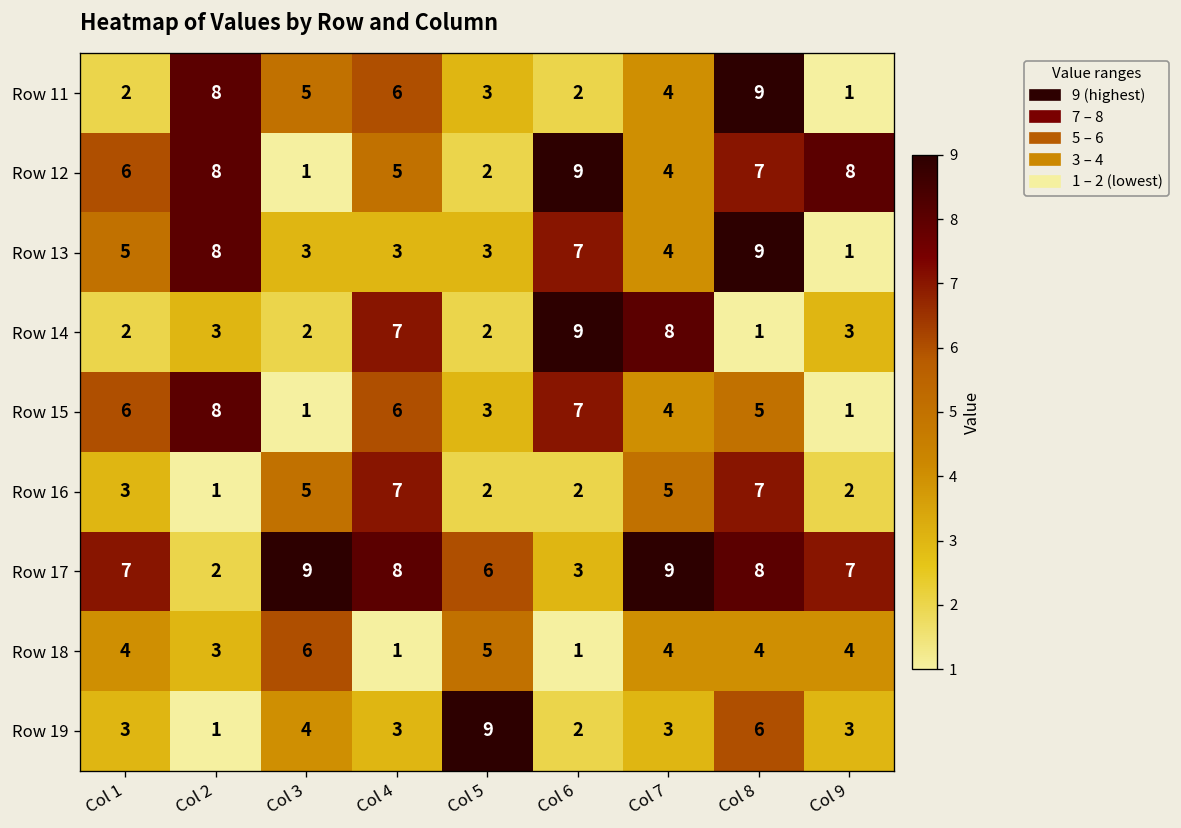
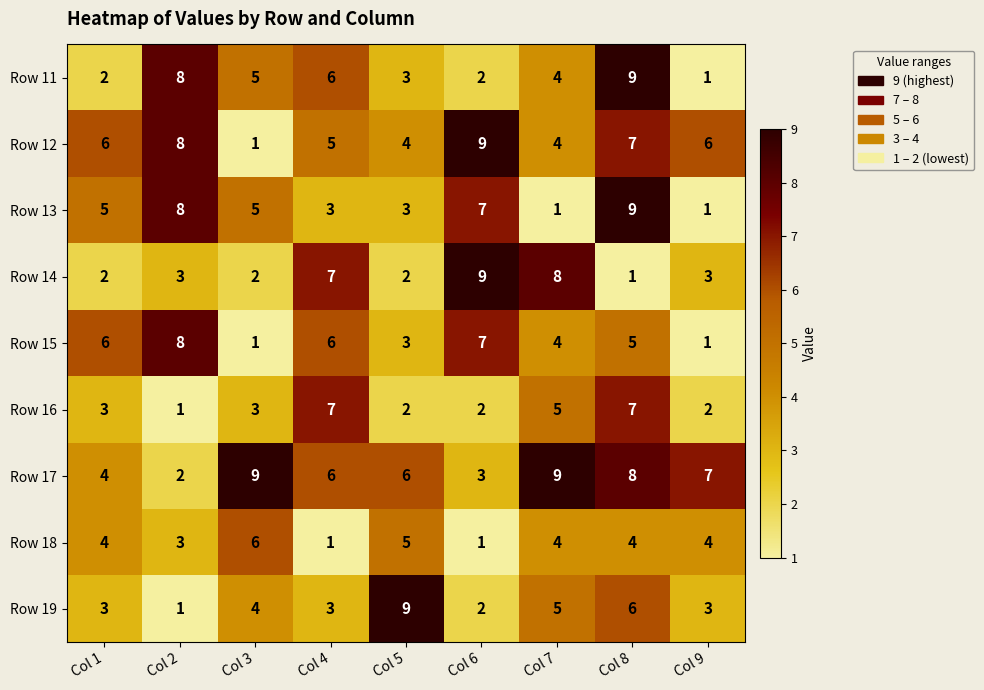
Row 12, Col 5: 2 -> 4
Row 12, Col 9: 8 -> 6
Row 13, Col 3: 3 -> 5
Row 13, Col 7: 4 -> 1
Row 16, Col 3: 5 -> 3
Row 17, Col 1: 7 -> 4
Row 17, Col 4: 8 -> 6
Row 19, Col 7: 3 -> 5
